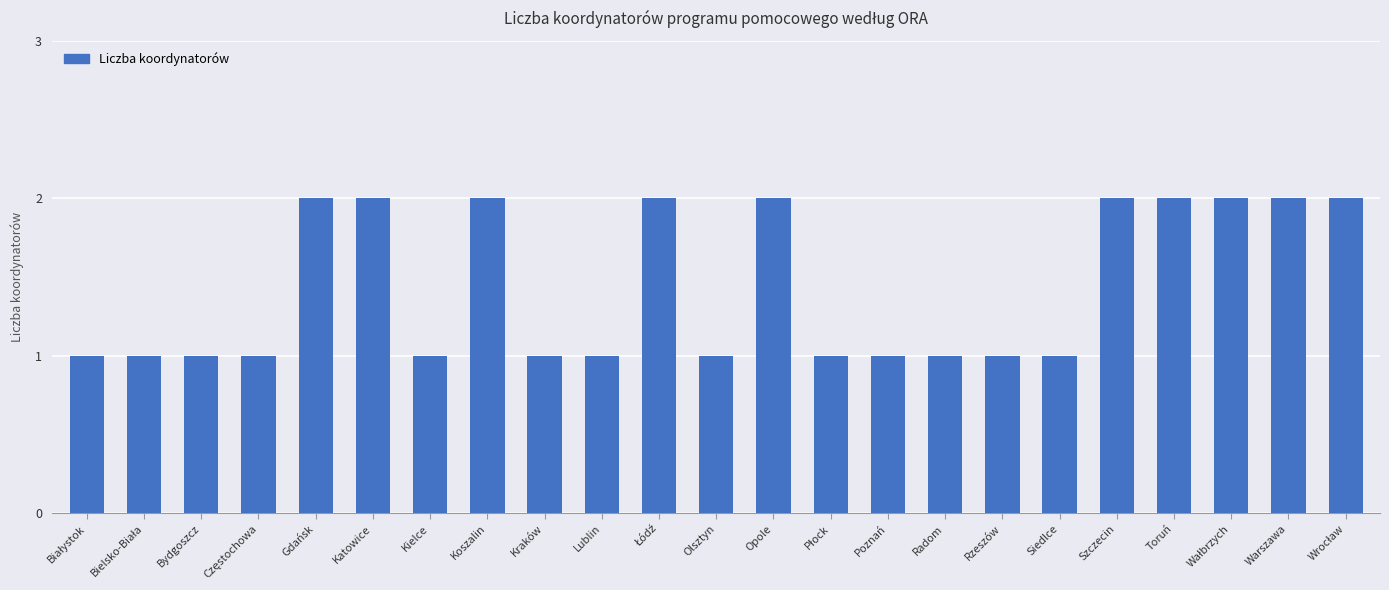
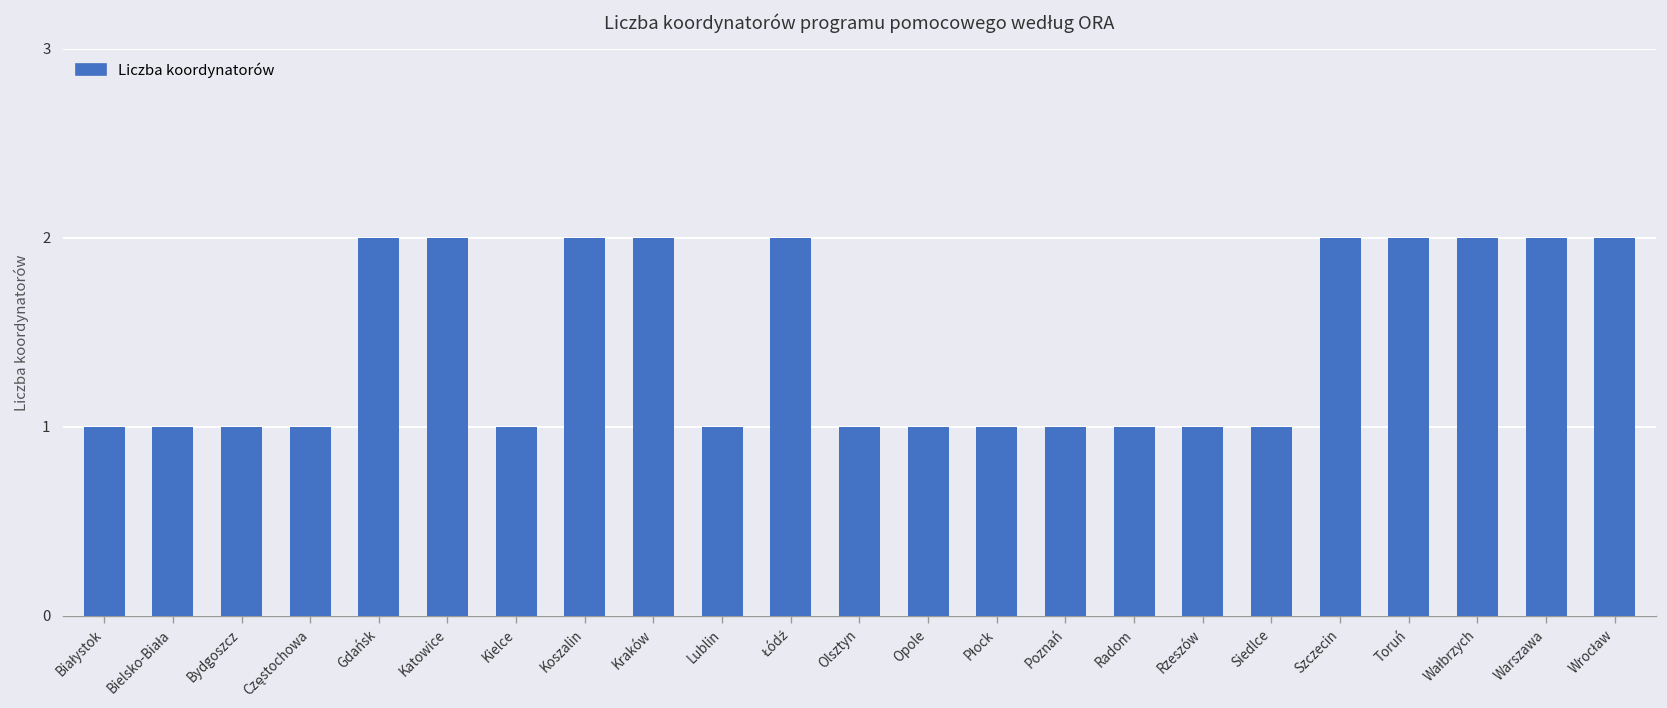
Kraków: 1 -> 2
Opole: 2 -> 1
